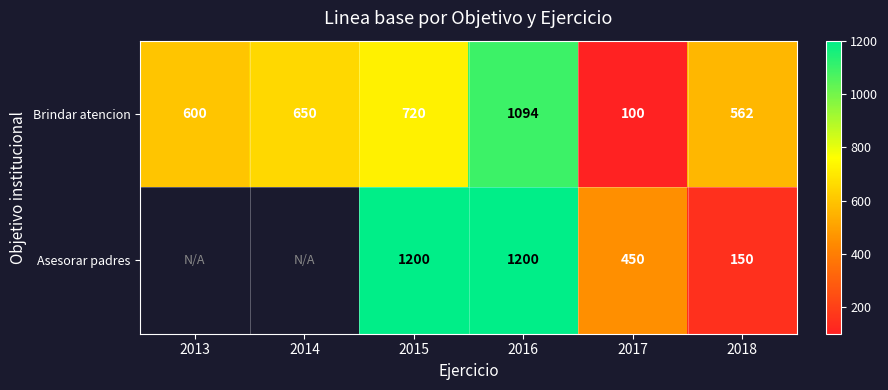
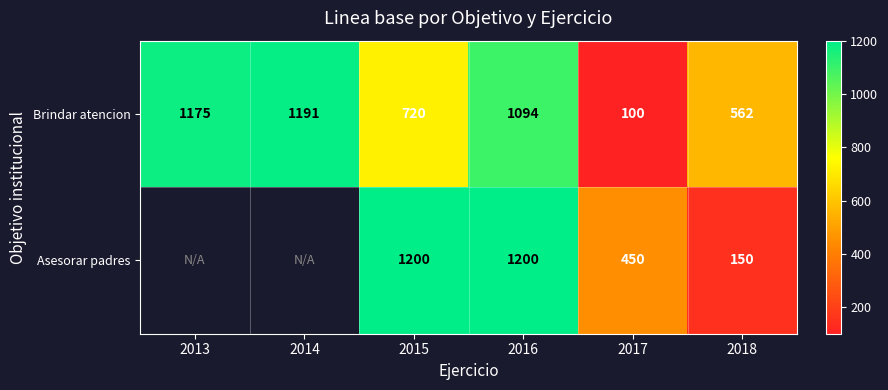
Brindar atencion, 2013: 600 -> 1175
Brindar atencion, 2014: 650 -> 1191
